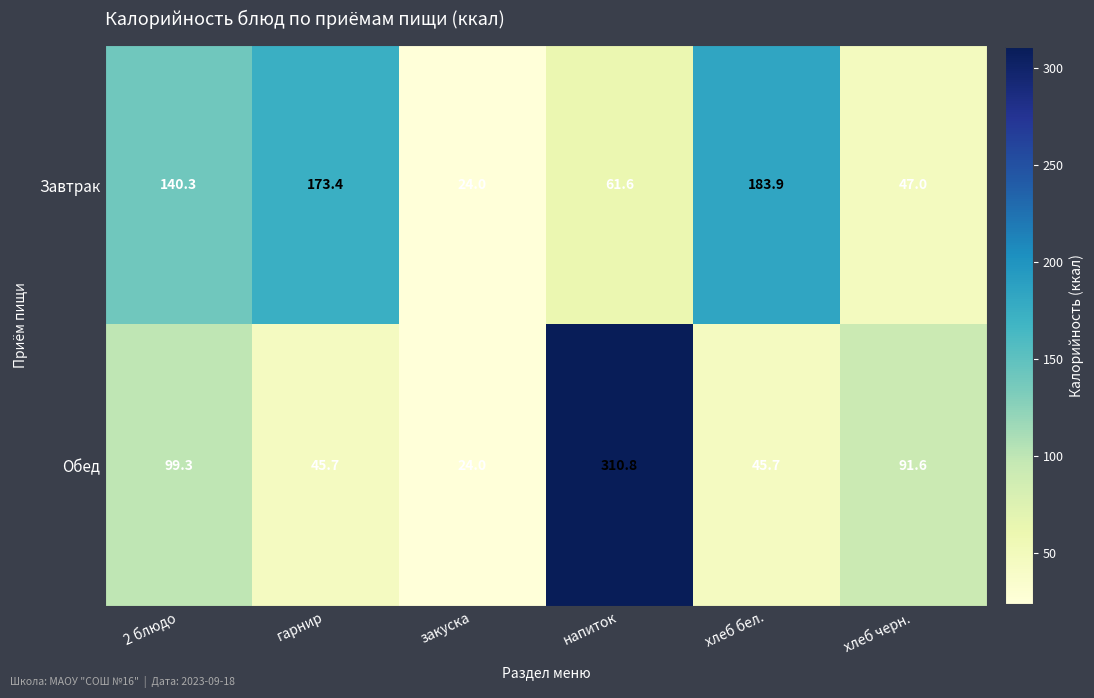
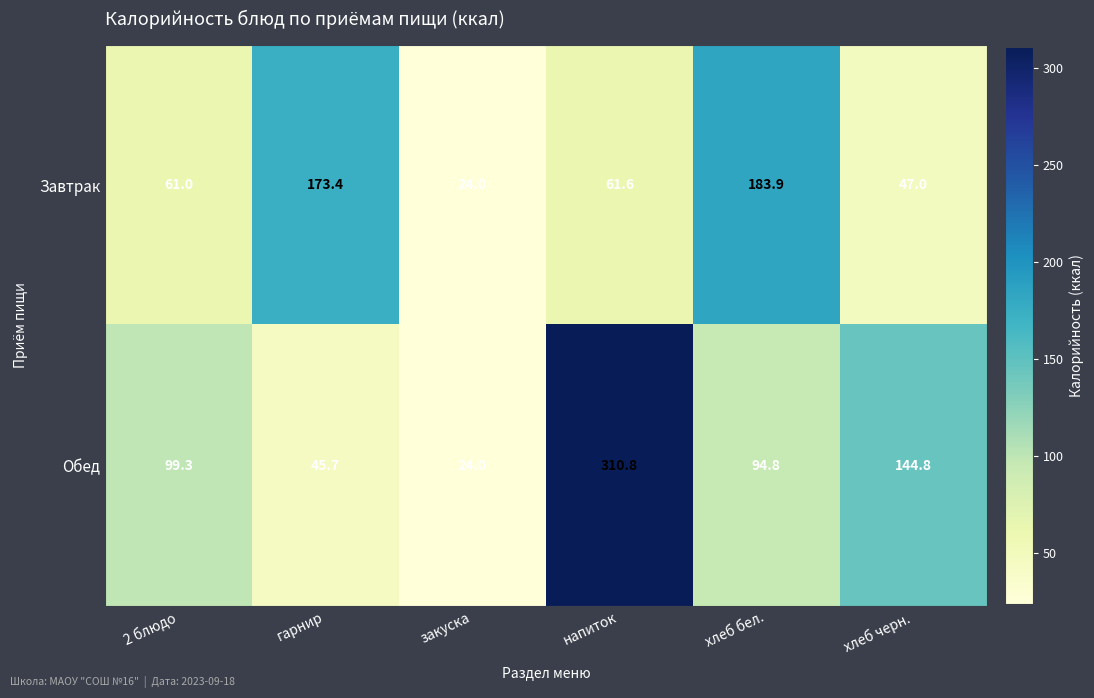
Завтрак, 2 блюдо: 140.3 -> 61.0
Обед, хлеб бел.: 45.7 -> 94.8
Обед, хлеб черн.: 91.6 -> 144.8
